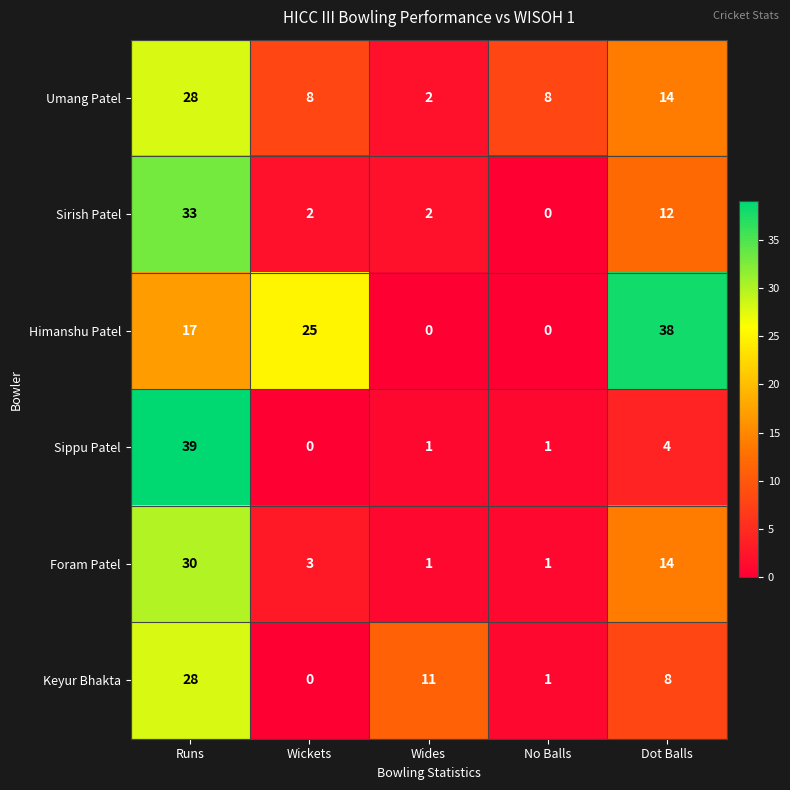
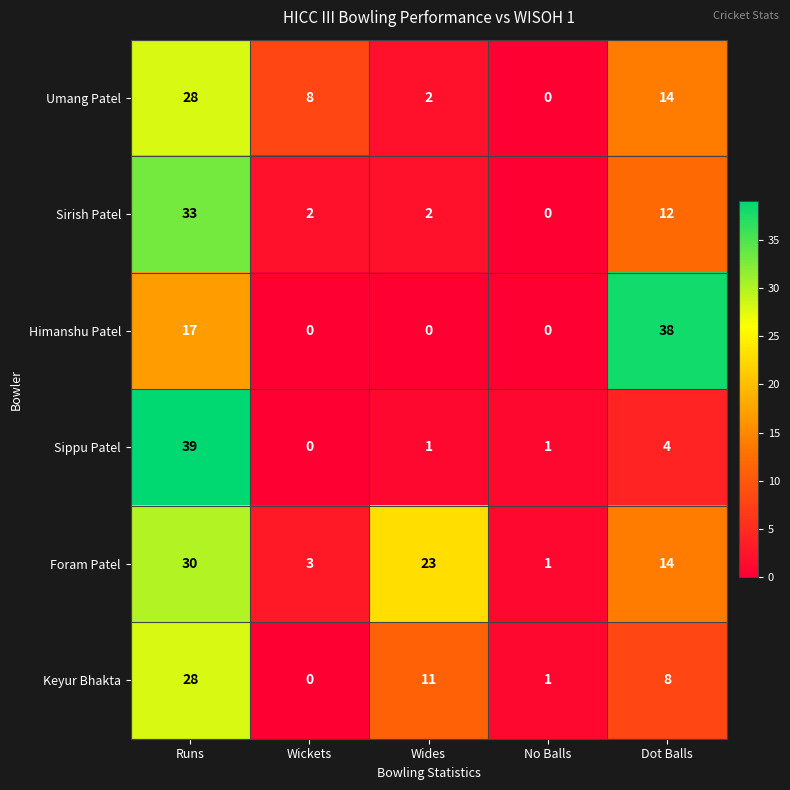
Umang Patel, No Balls: 8 -> 0
Himanshu Patel, Wickets: 25 -> 0
Foram Patel, Wides: 1 -> 23
